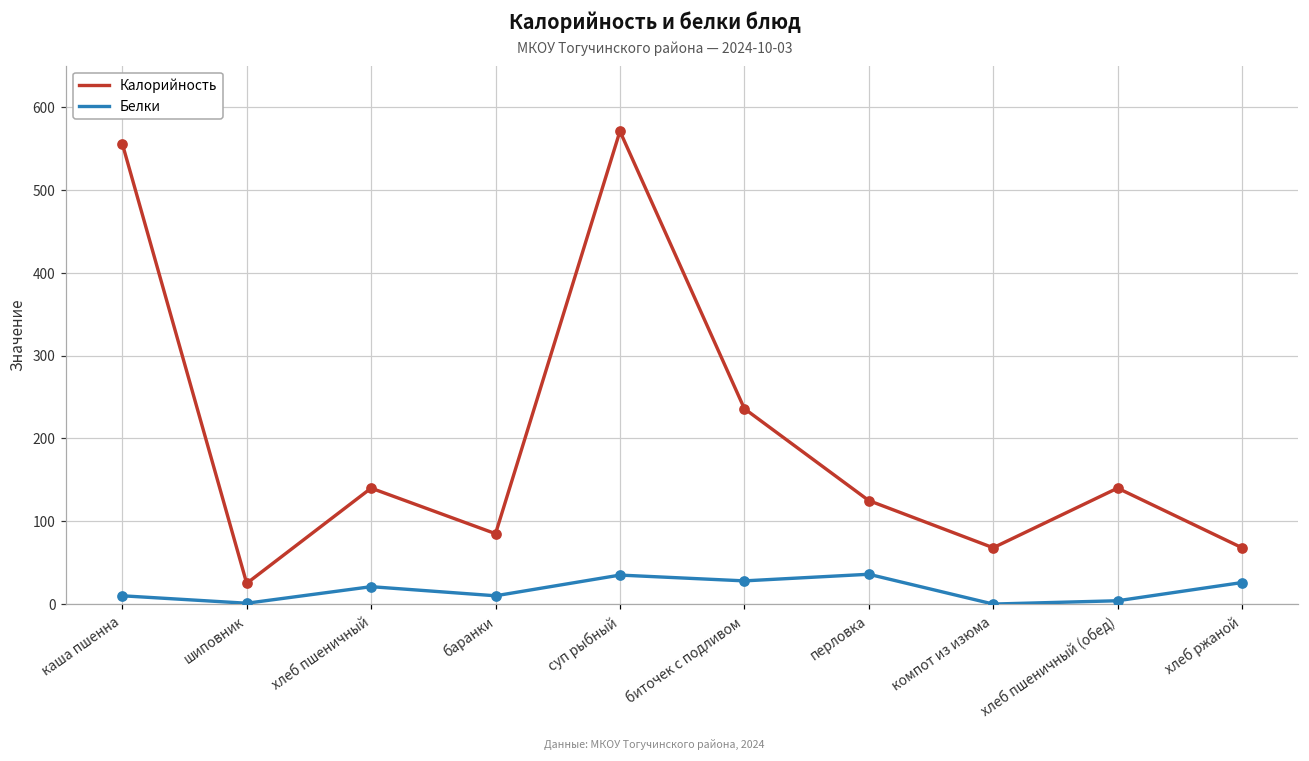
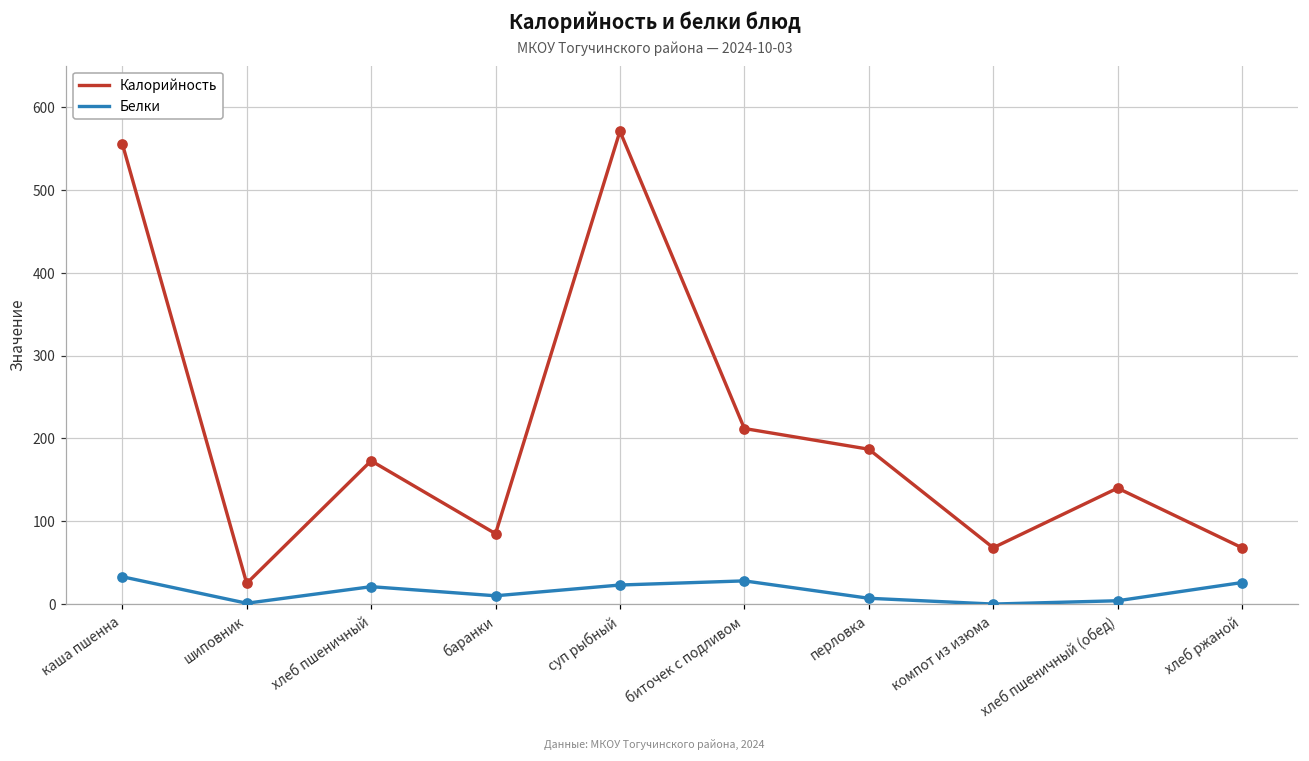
Белки, каша пшенна: 10 -> 30
Калорийность, хлеб пшеничный: 140 -> 170
Белки, суп рыбный: 40 -> 20
Калорийность, биточек с подливом: 240 -> 210
Калорийность, перловка: 130 -> 190
Белки, перловка: 40 -> 10
